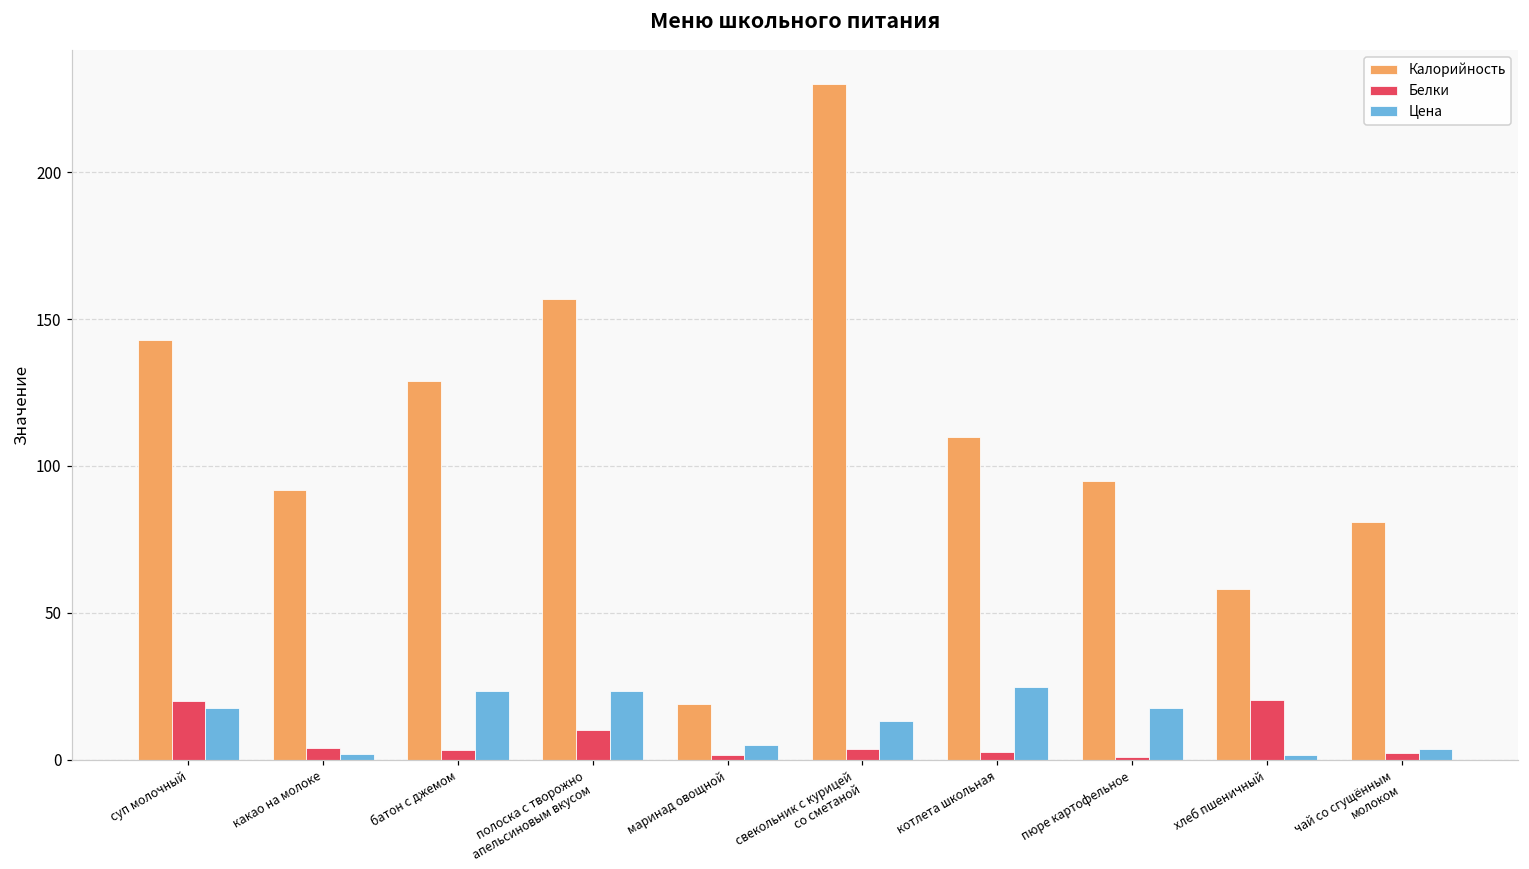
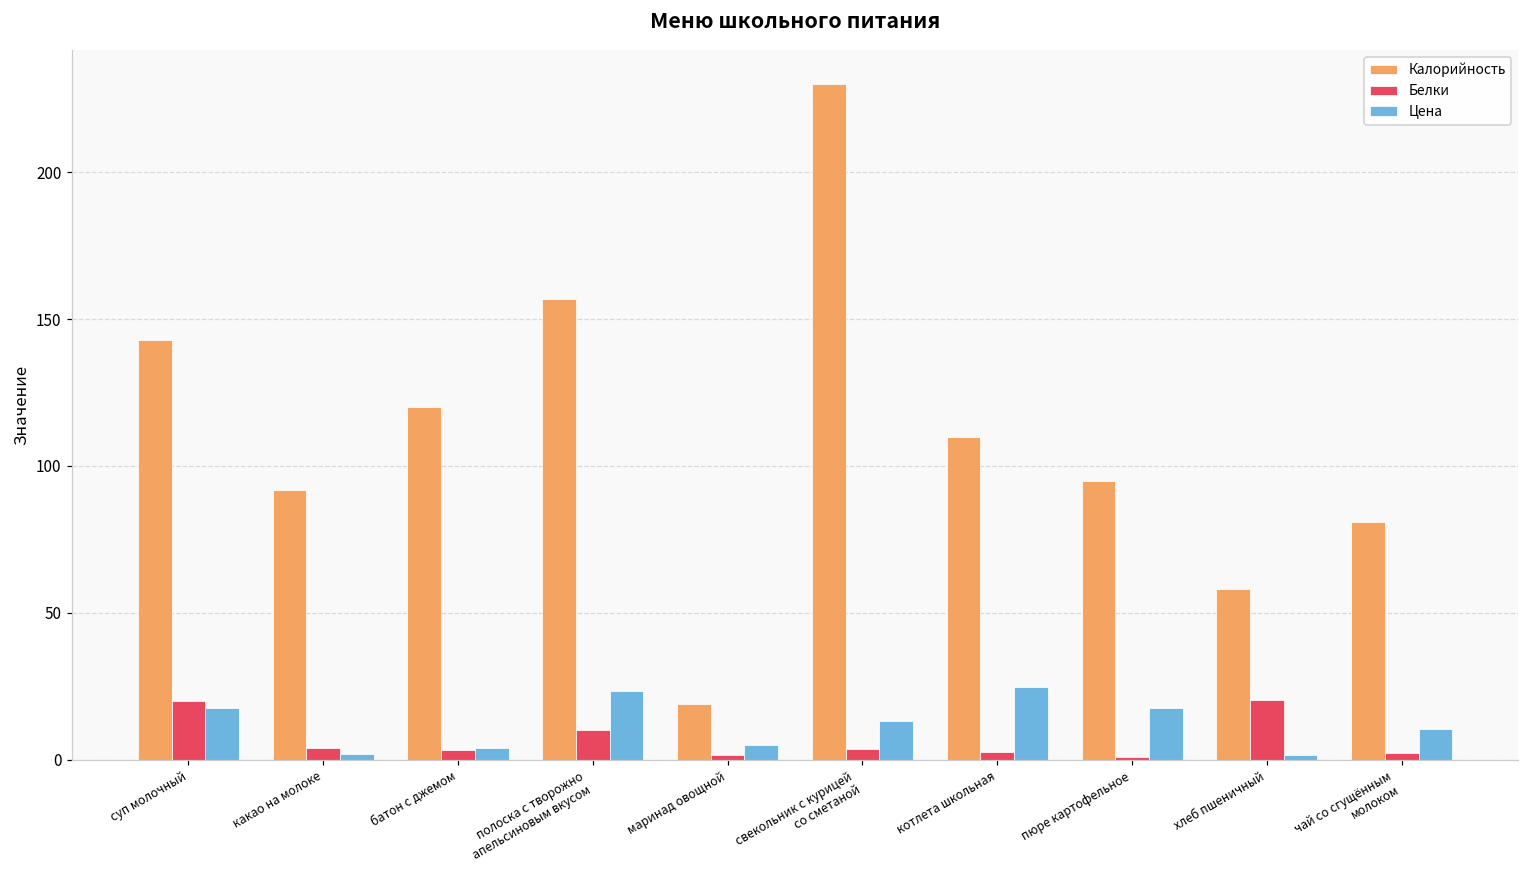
Калорийность, батон с джемом: 129 -> 120
Цена, батон с джемом: 23 -> 4
Цена, чай со сгущённым молоком: 4 -> 10
